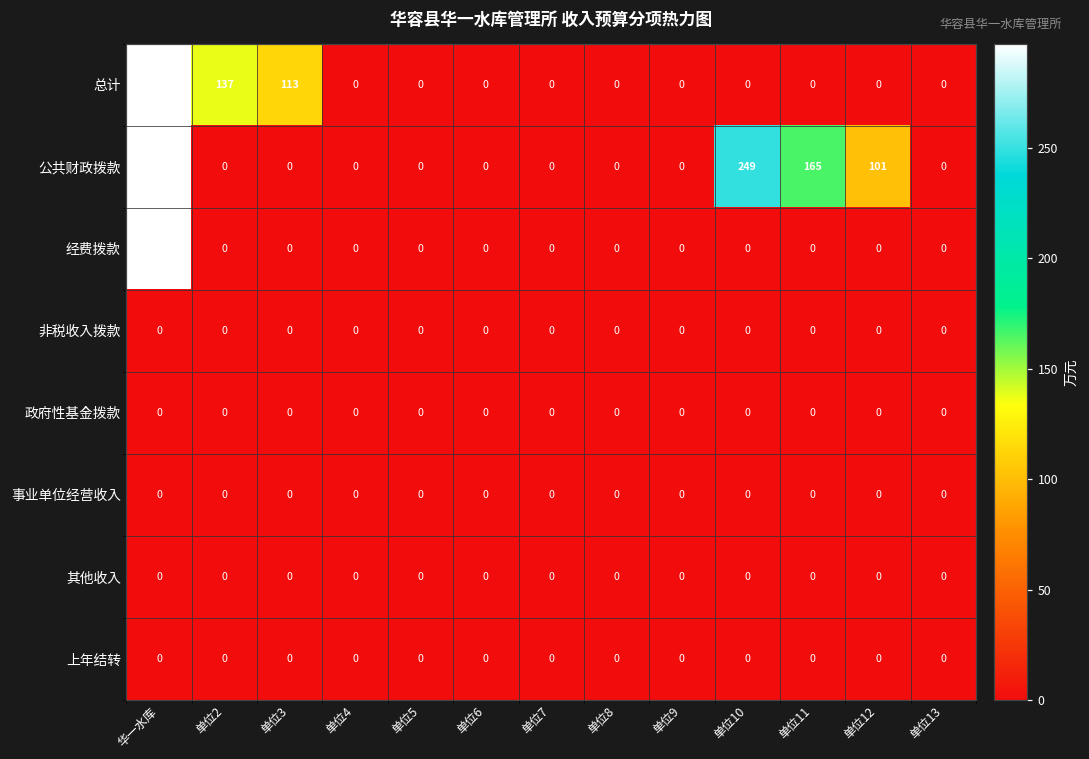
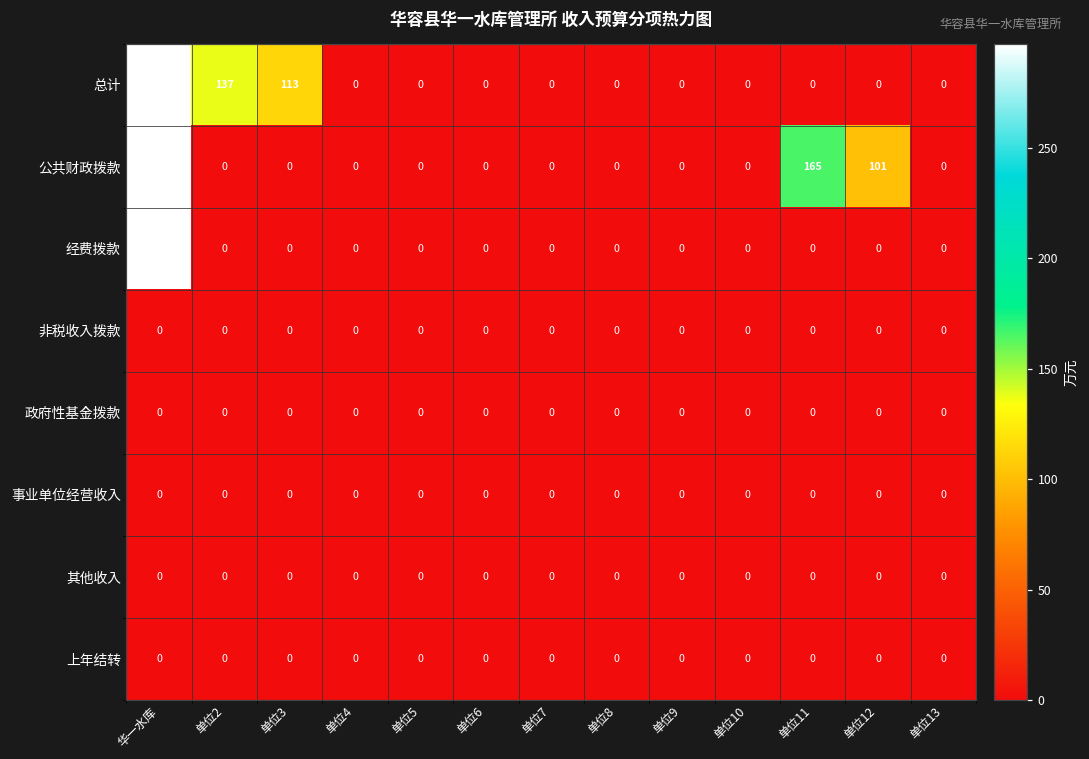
公共财政拨款, 单位10: 249 -> 0
